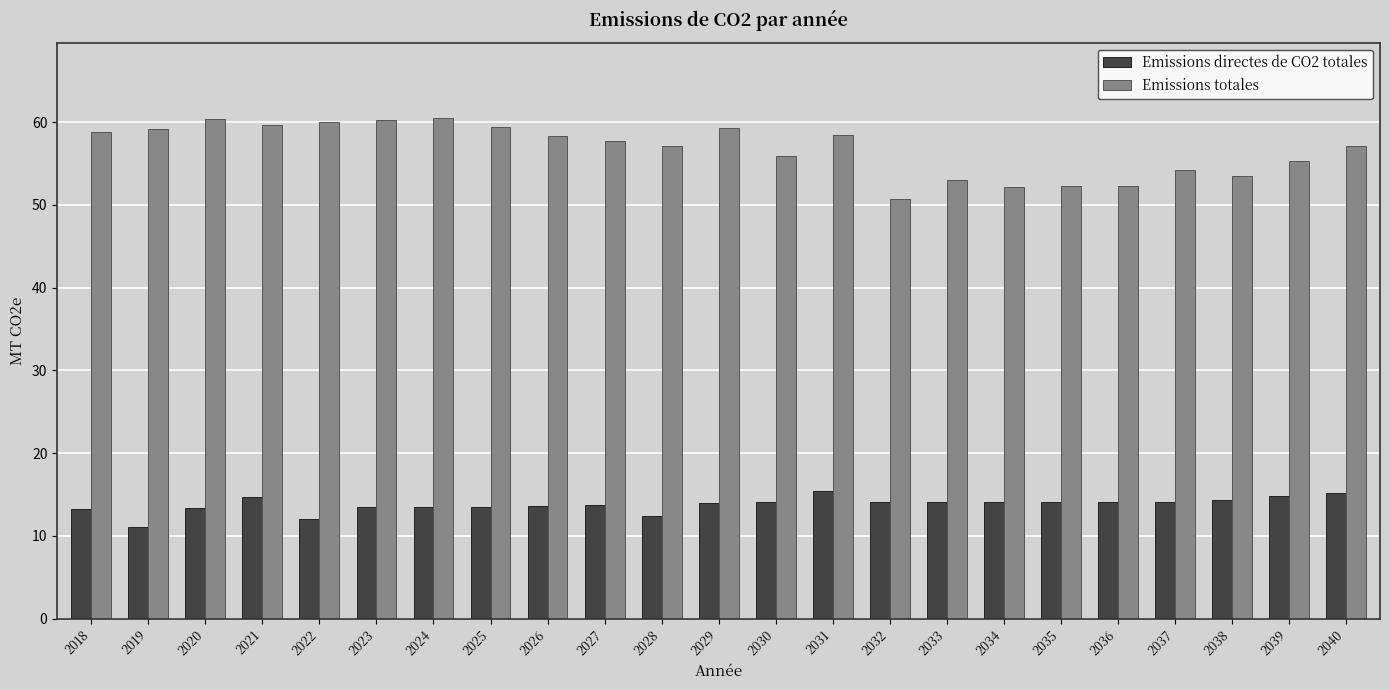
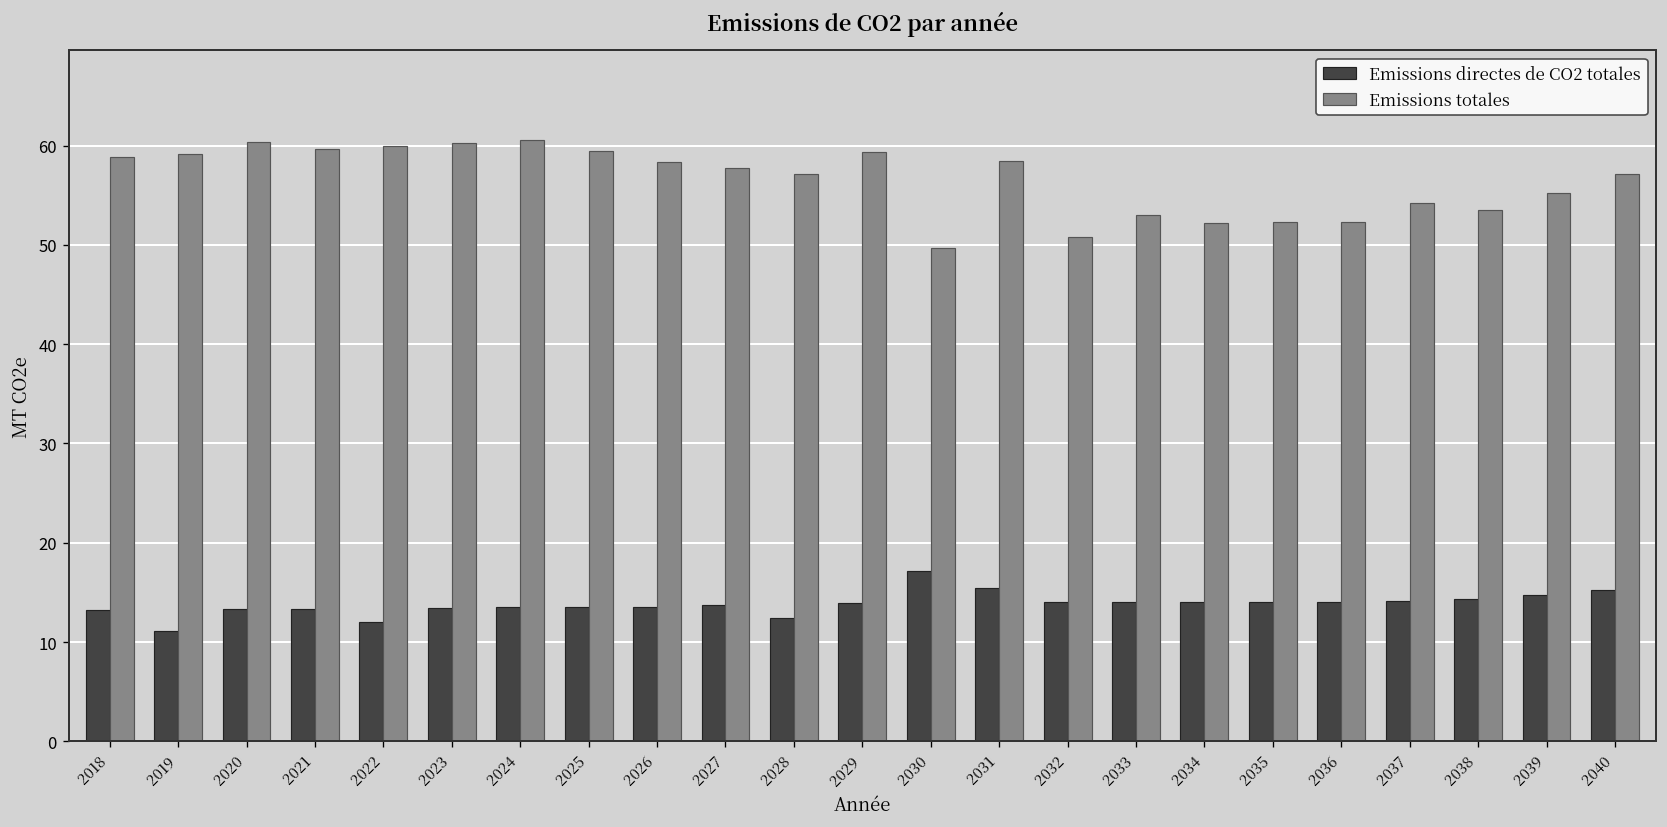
Emissions directes de CO2 totales, 2021: 15 -> 13
Emissions directes de CO2 totales, 2030: 14 -> 17
Emissions totales, 2030: 56 -> 50
